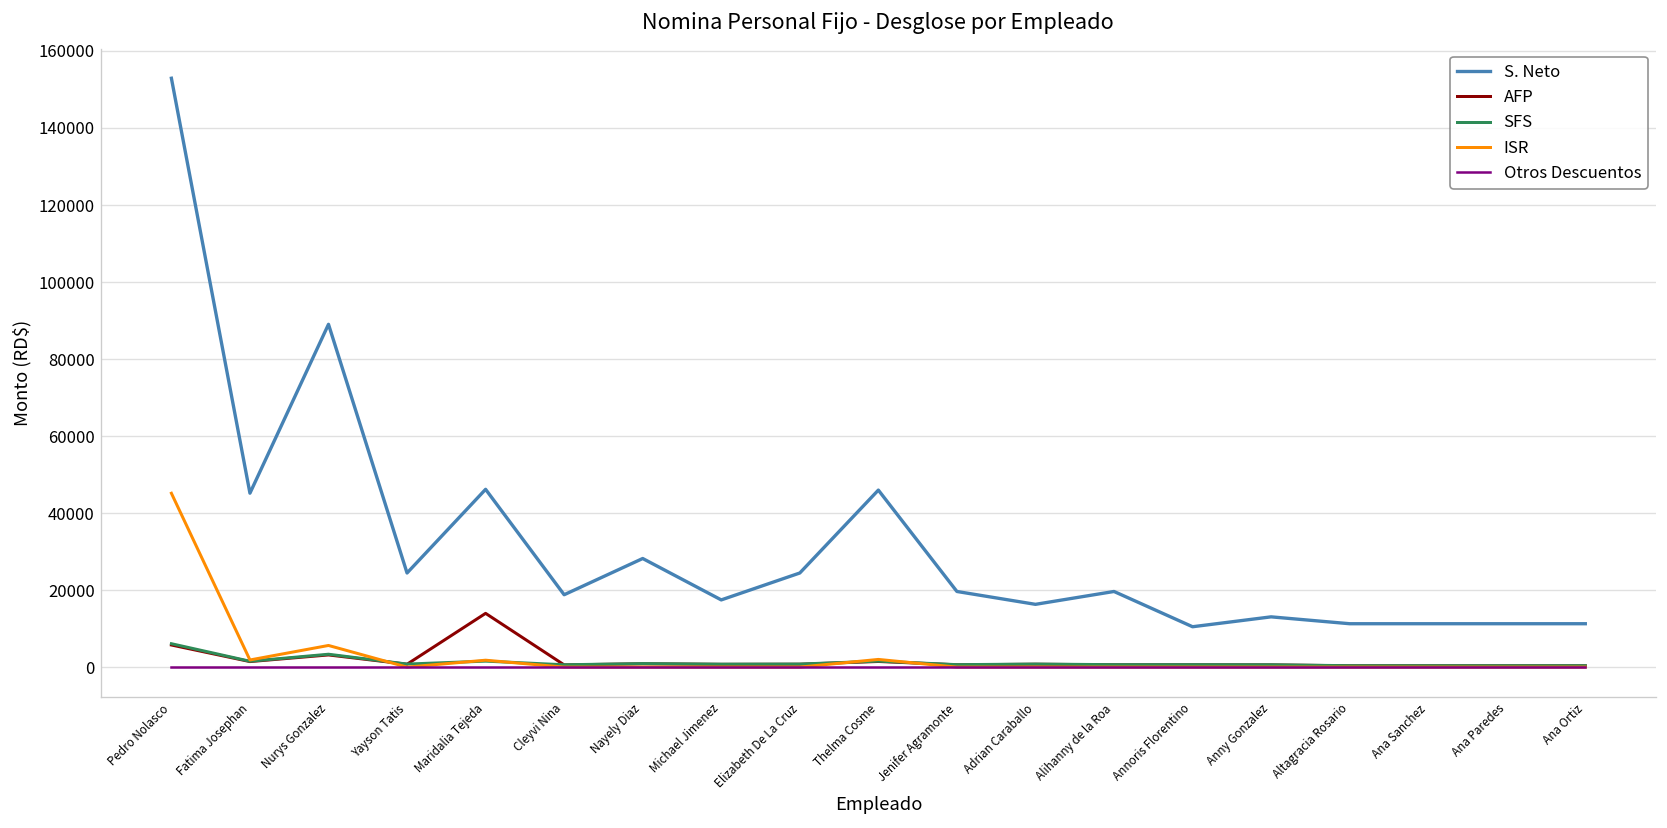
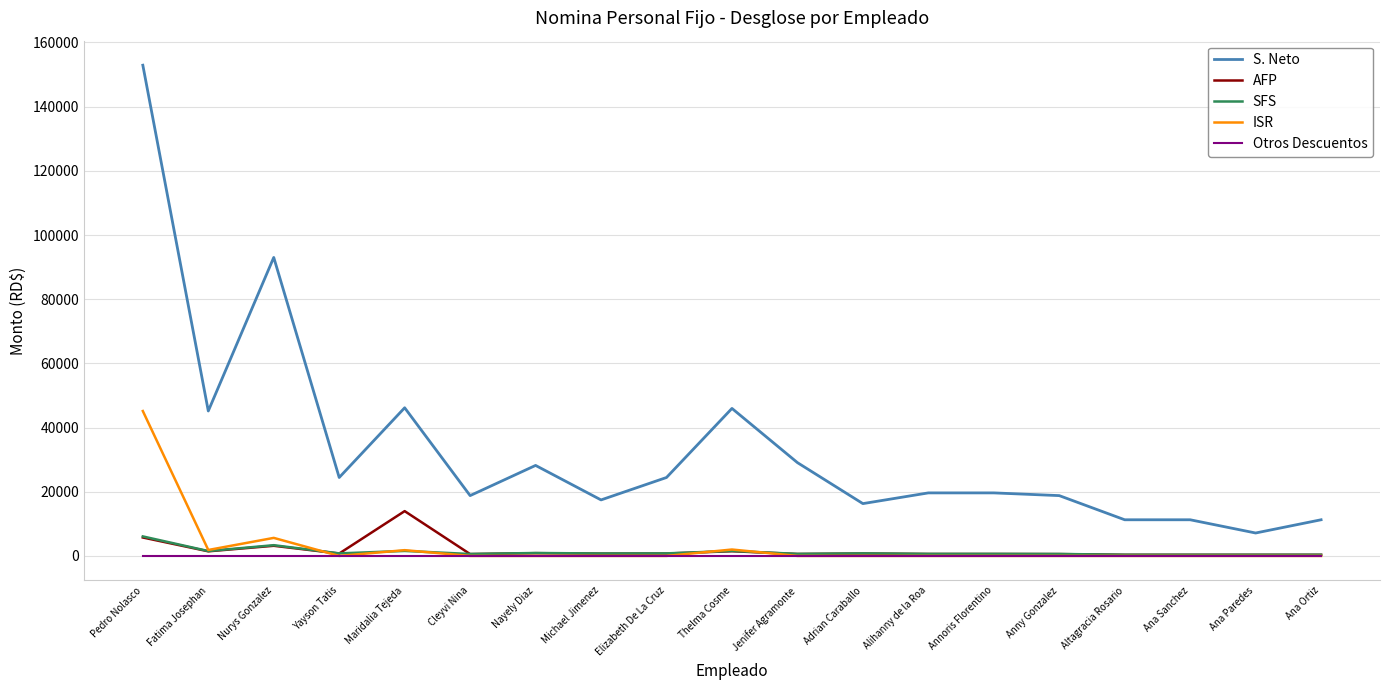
S. Neto, Nurys Gonzalez: 89000 -> 93000
S. Neto, Jenifer Agramonte: 20000 -> 29000
S. Neto, Annoris Florentino: 10000 -> 20000
S. Neto, Anny Gonzalez: 13000 -> 19000
S. Neto, Ana Paredes: 11000 -> 7000
